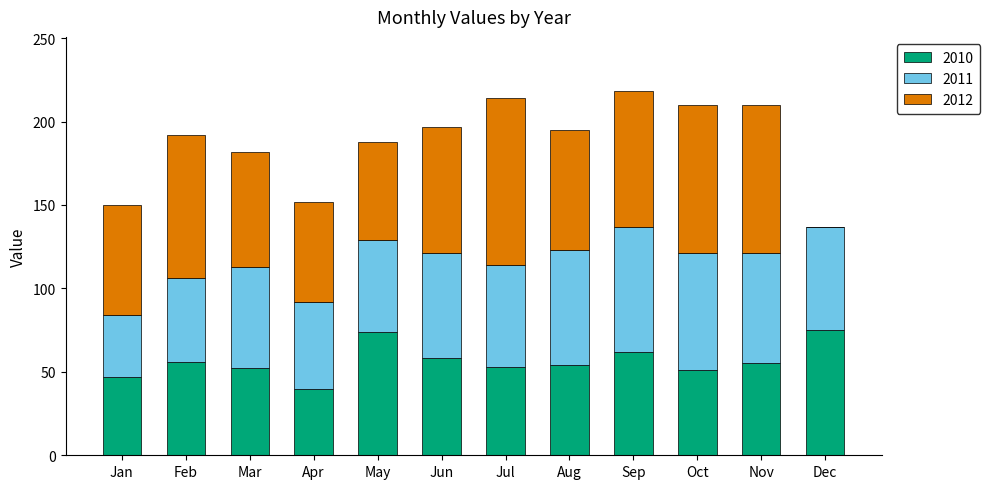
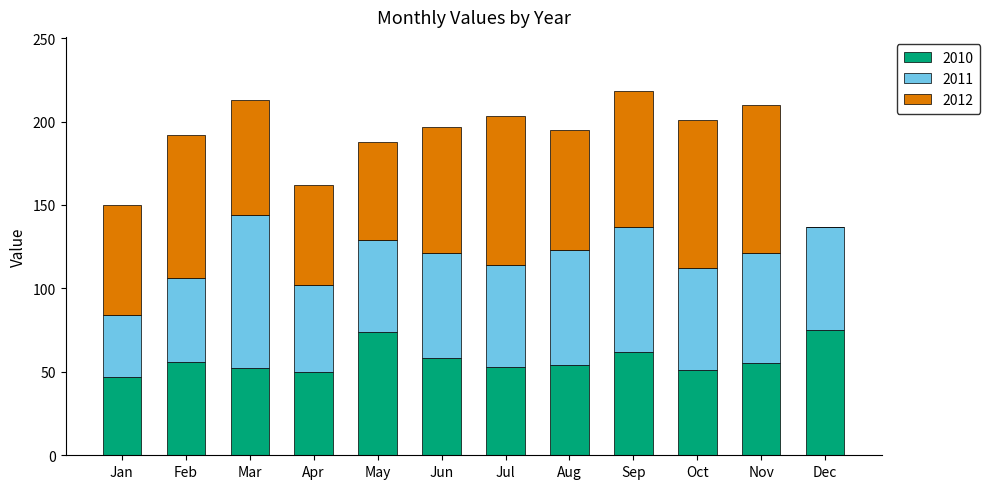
2011, Mar: 61 -> 92
2010, Apr: 40 -> 50
2012, Jul: 100 -> 89
2011, Oct: 70 -> 61
